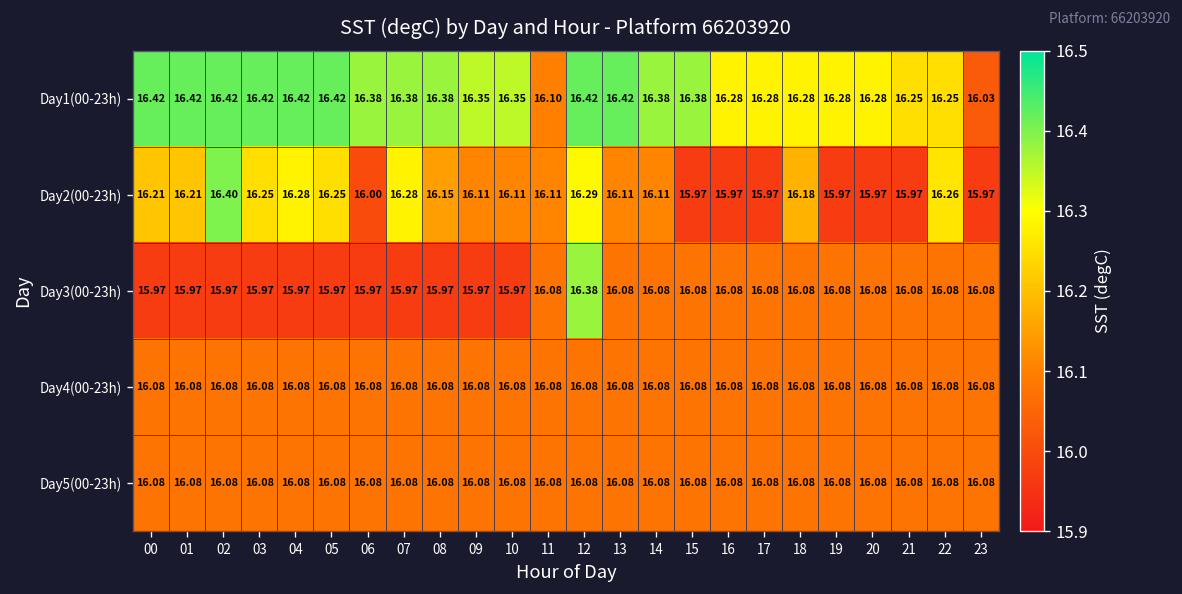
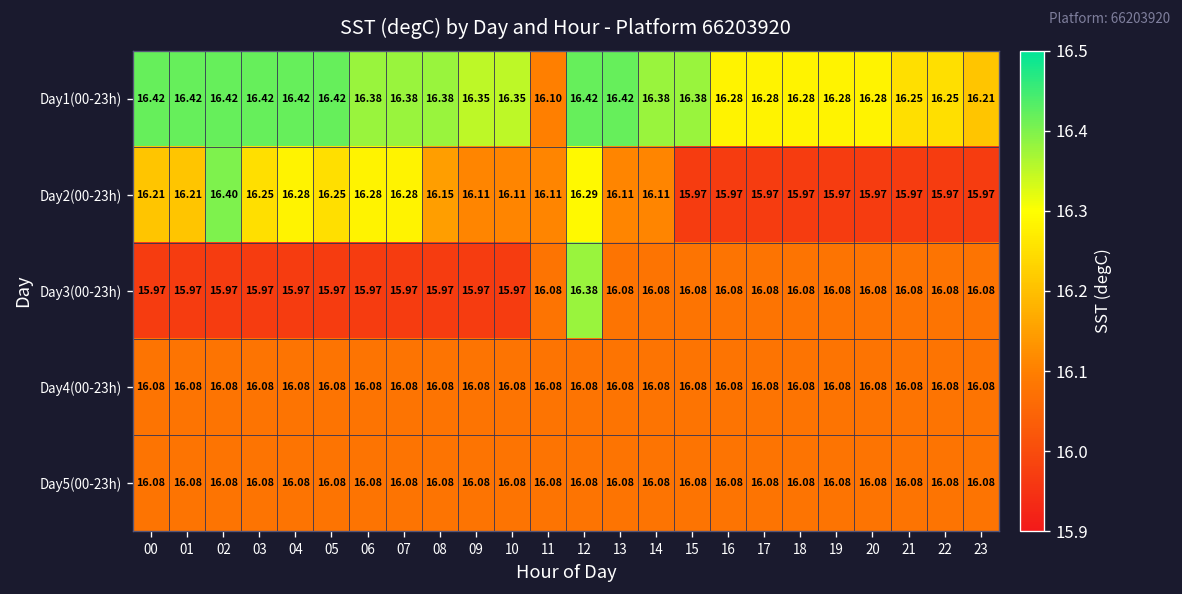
Day1(00-23h), 23: 16.03 -> 16.21
Day2(00-23h), 06: 16.00 -> 16.28
Day2(00-23h), 18: 16.18 -> 15.97
Day2(00-23h), 22: 16.26 -> 15.97
